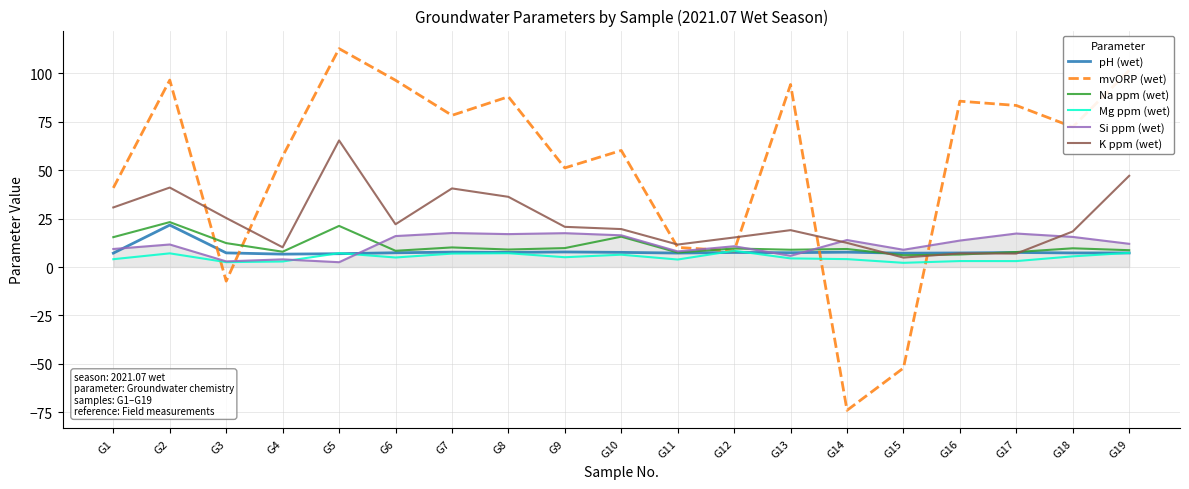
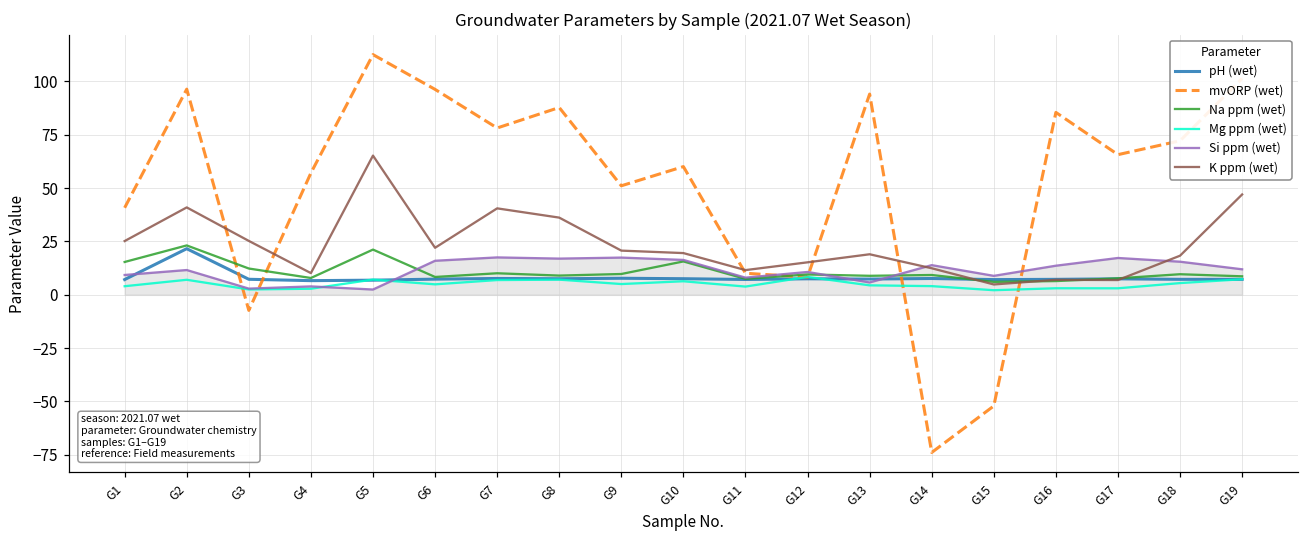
K ppm (wet), G1: 31 -> 25
mvORP (wet), G17: 83 -> 66
